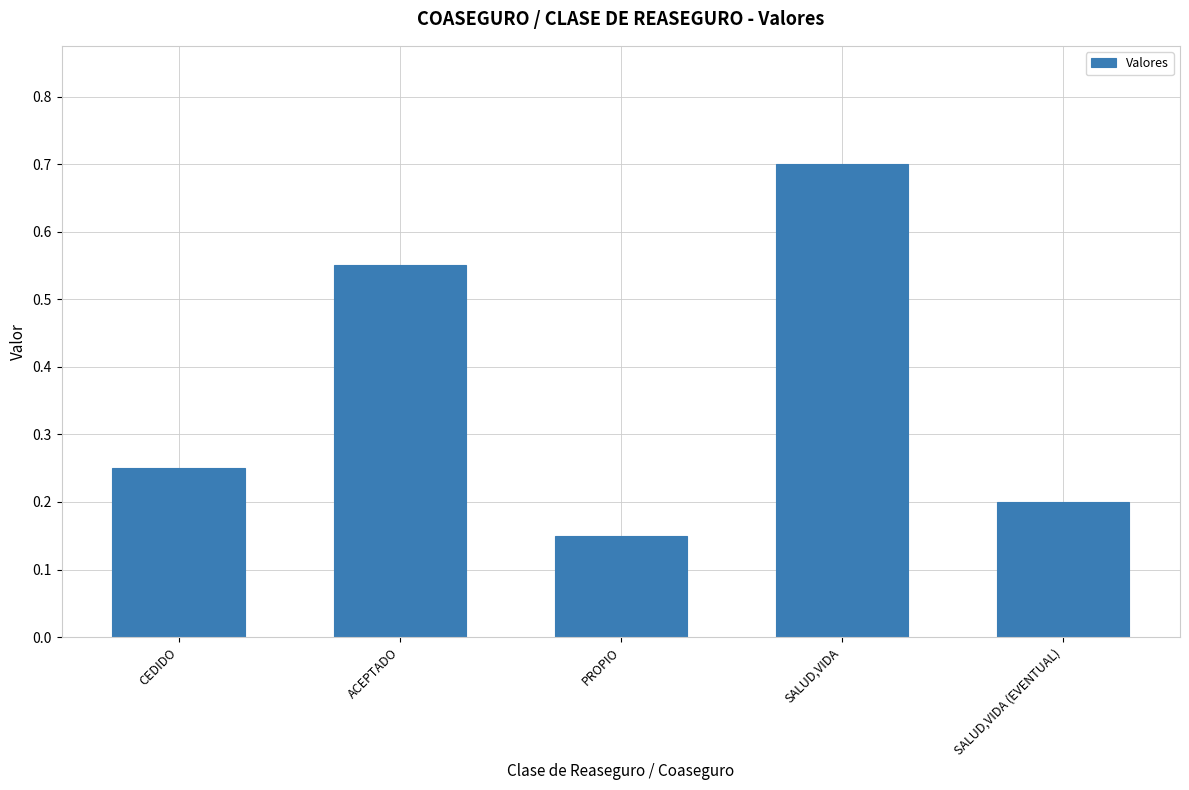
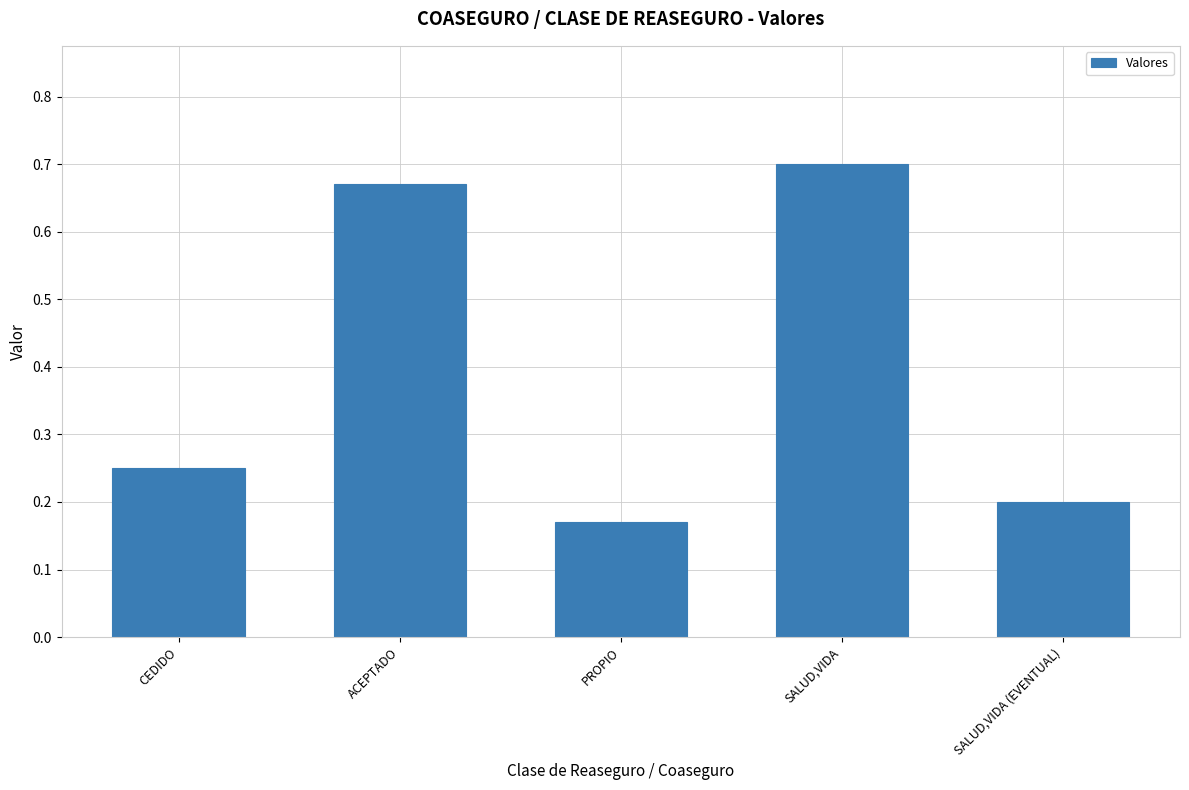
ACEPTADO: 0.55 -> 0.67
PROPIO: 0.15 -> 0.17
